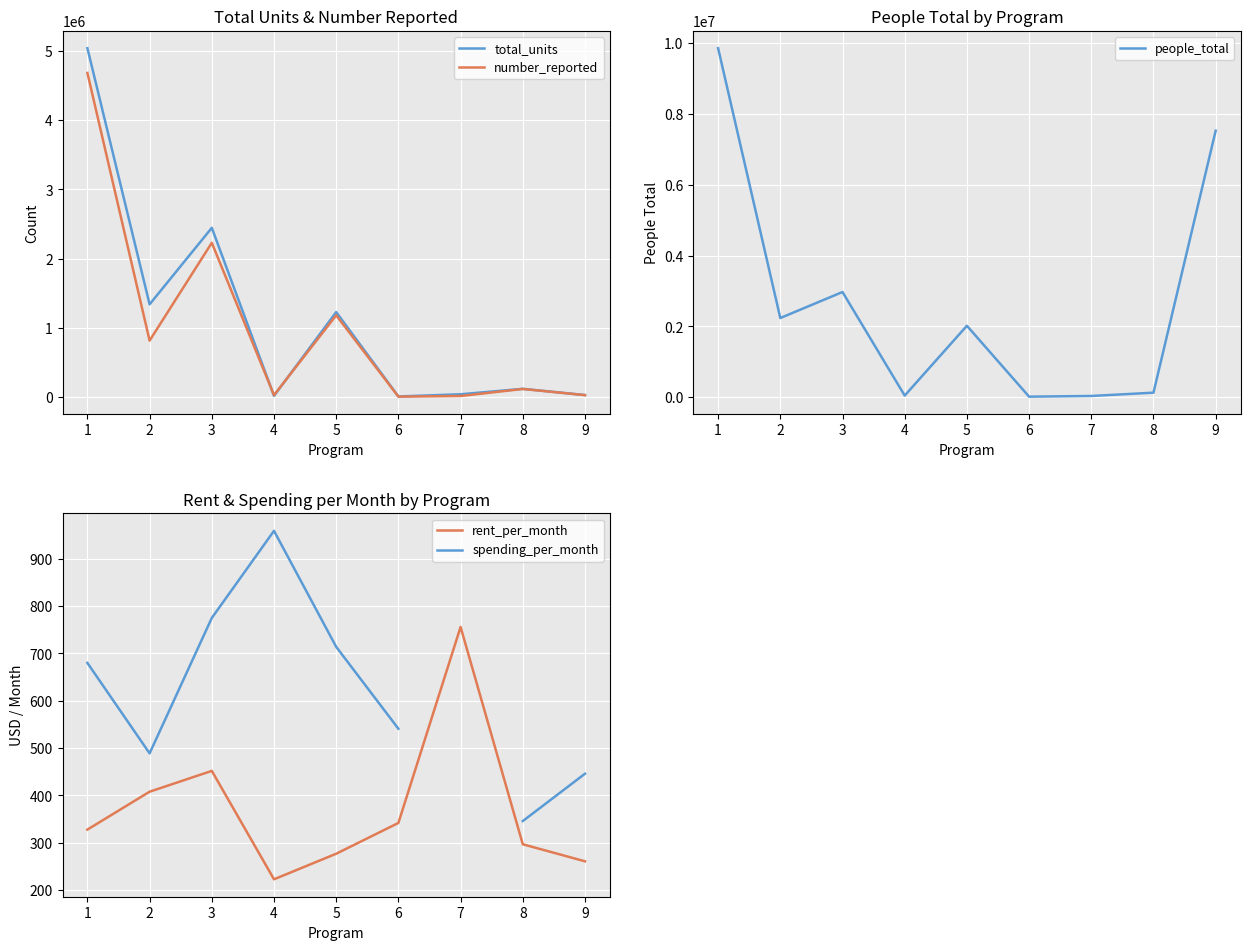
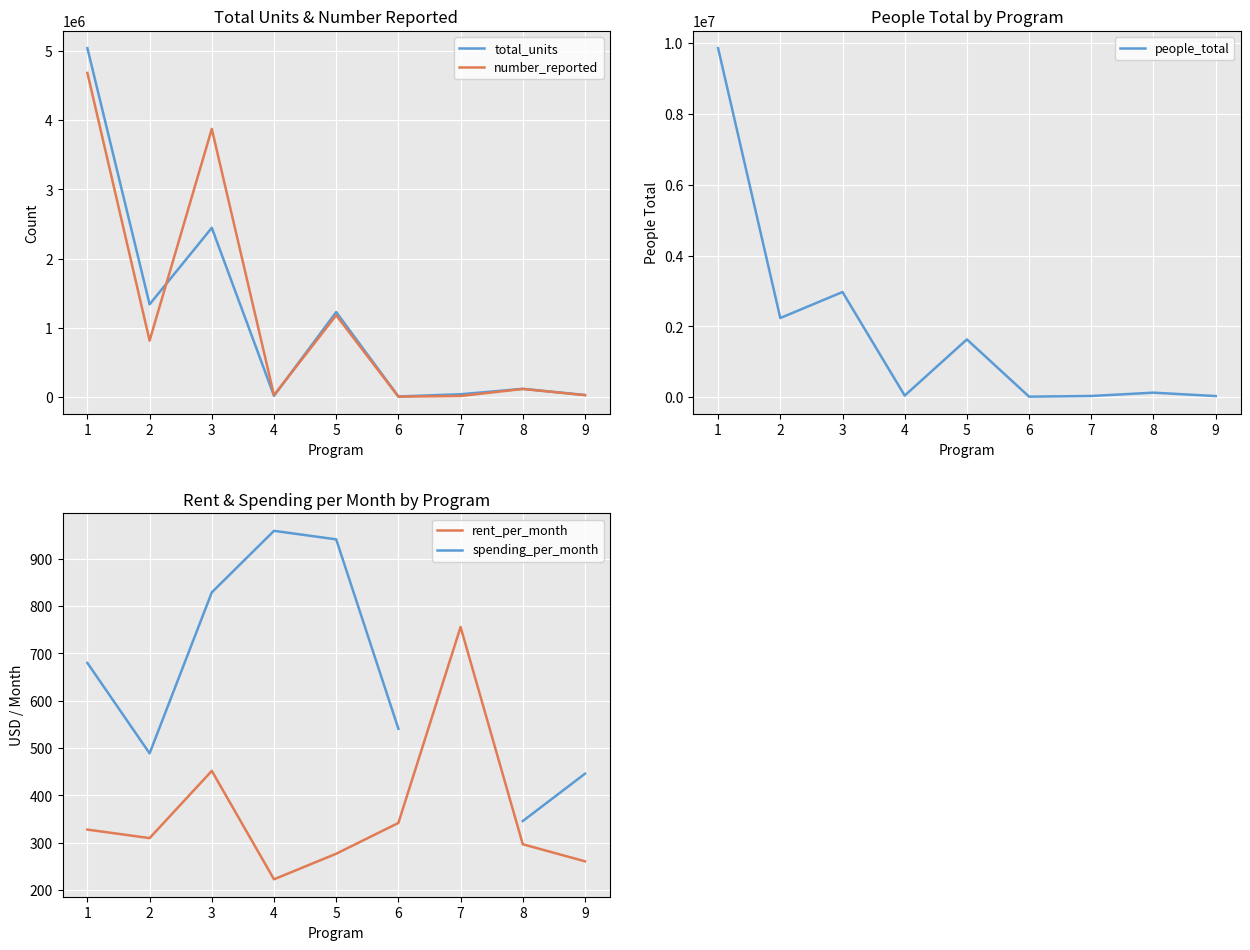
Total Units & Number Reported, number_reported, 3: 2200000 -> 3900000
People Total by Program, 5: 2000000 -> 1600000
People Total by Program, 9: 7500000 -> 0
Rent & Spending per Month by Program, rent_per_month, 2: 410 -> 310
Rent & Spending per Month by Program, spending_per_month, 3: 780 -> 830
Rent & Spending per Month by Program, spending_per_month, 5: 710 -> 940
